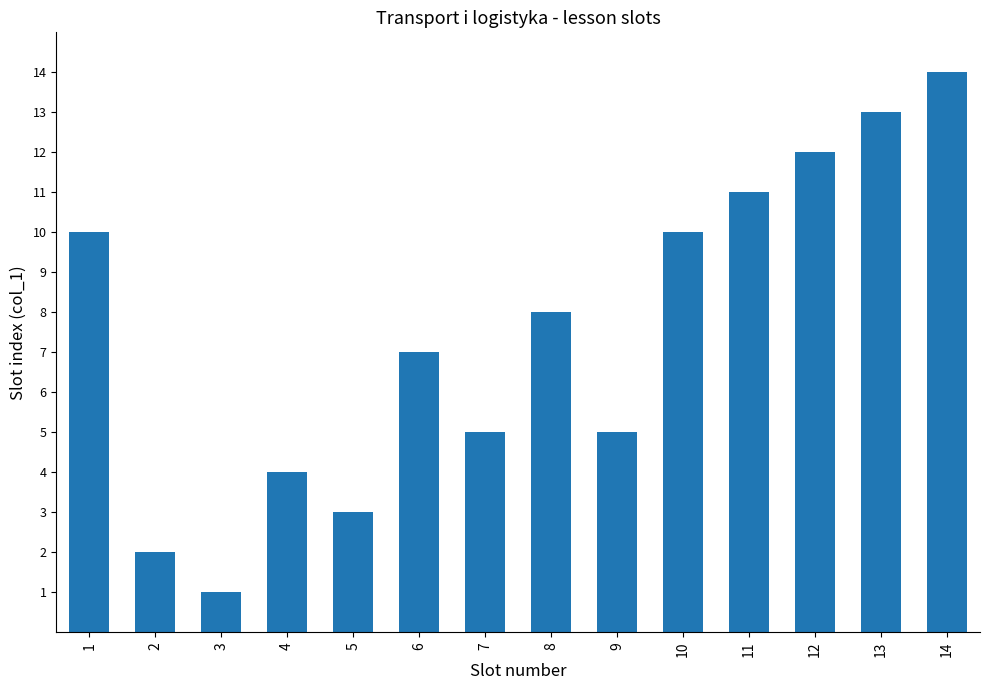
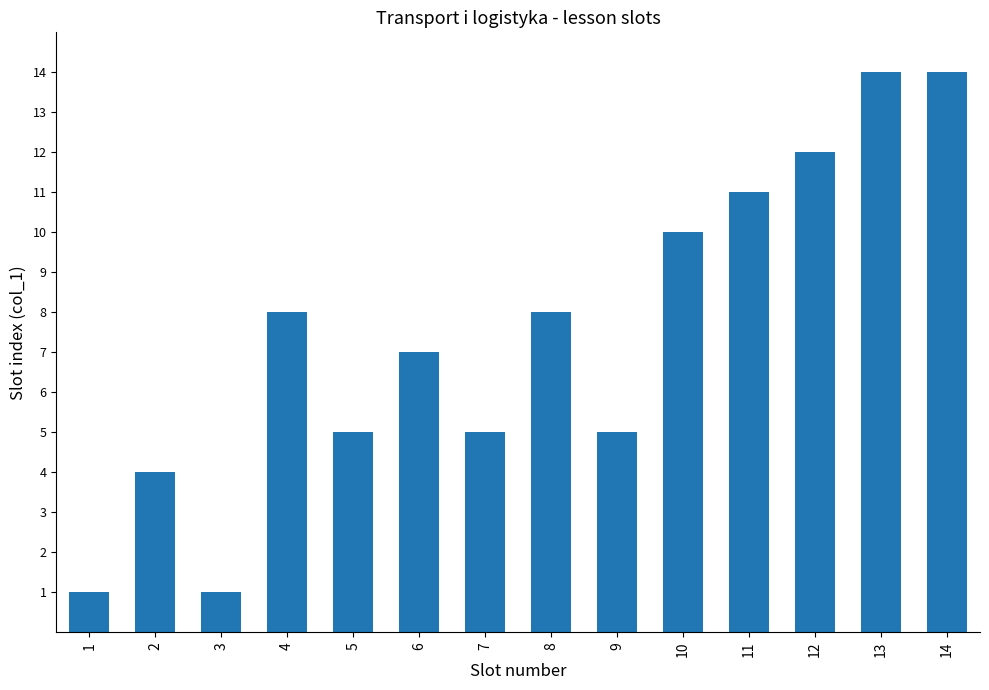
1: 10 -> 1
2: 2 -> 4
4: 4 -> 8
5: 3 -> 5
13: 13 -> 14
